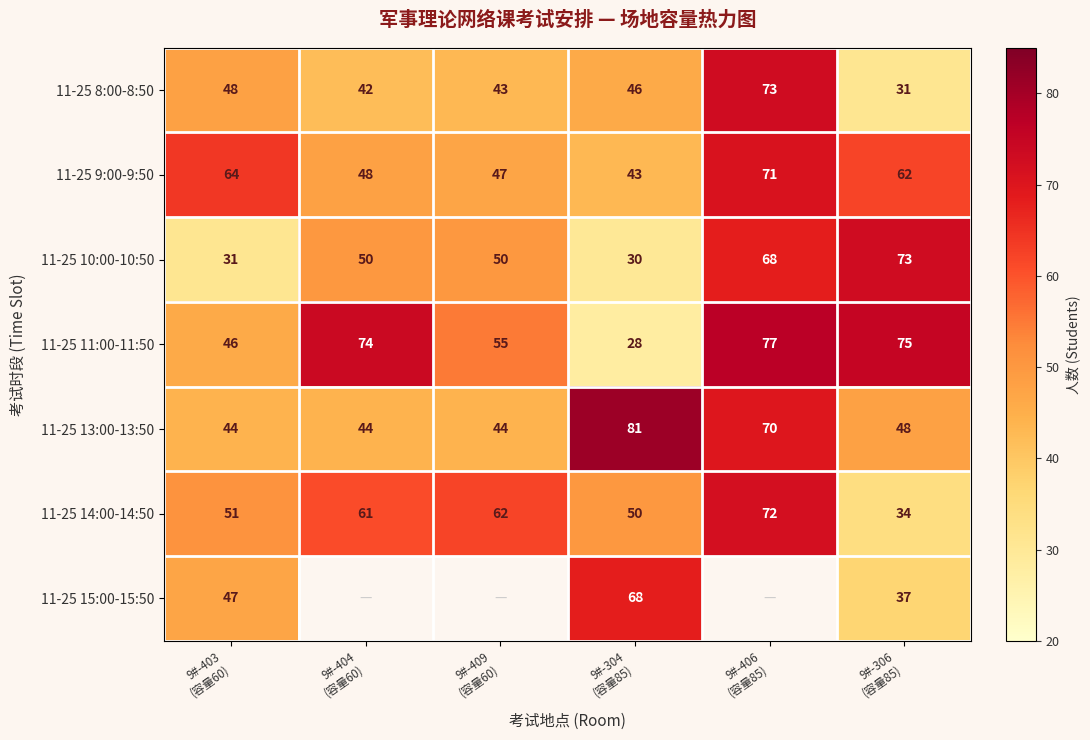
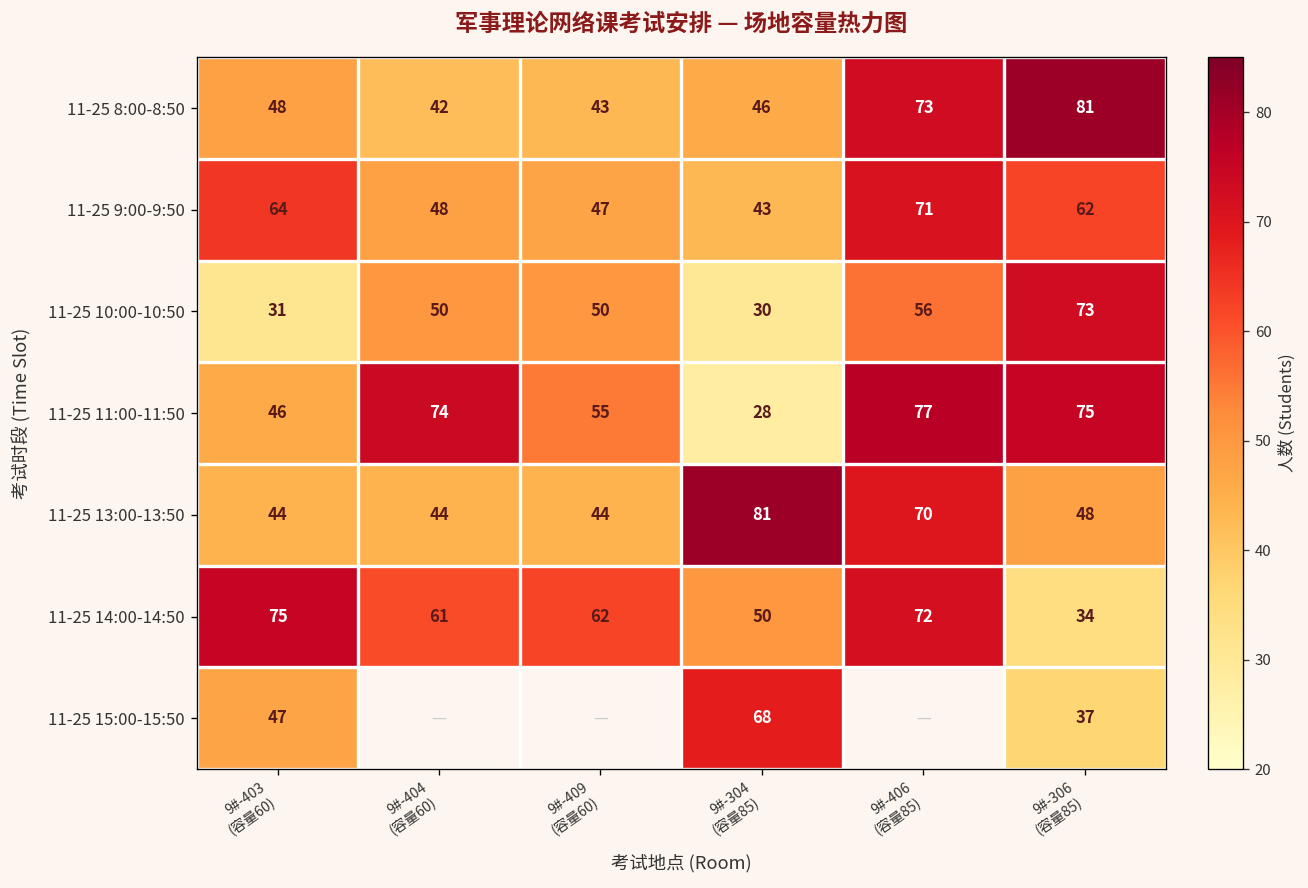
11-25 8:00-8:50, 9#-306 (容量85): 31 -> 81
11-25 10:00-10:50, 9#-406 (容量85): 68 -> 56
11-25 14:00-14:50, 9#-403 (容量60): 51 -> 75
